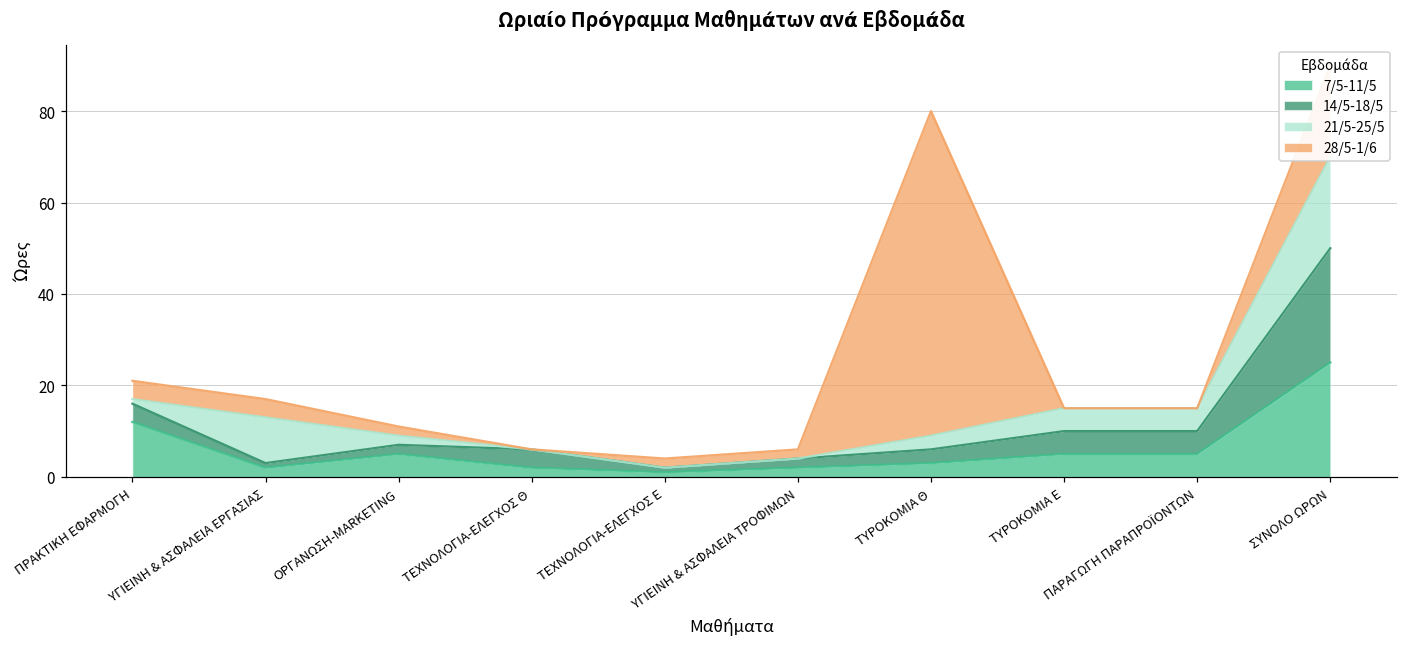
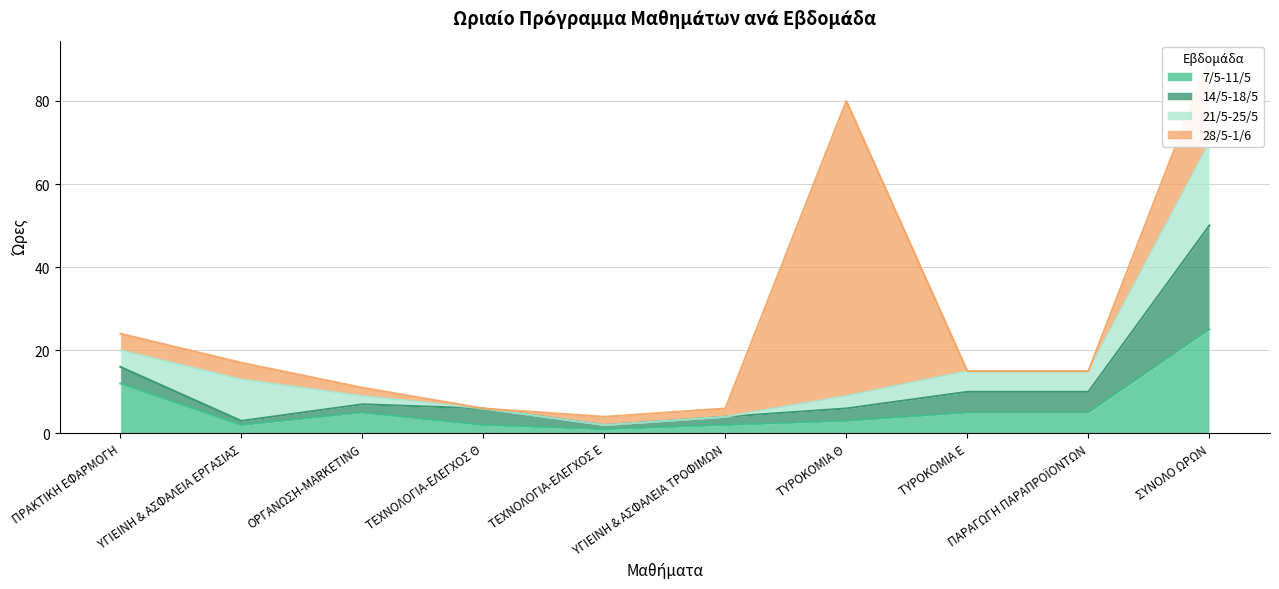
21/5-25/5, ΠΡΑΚΤΙΚΗ ΕΦΑΡΜΟΓΗ: 1 -> 4
